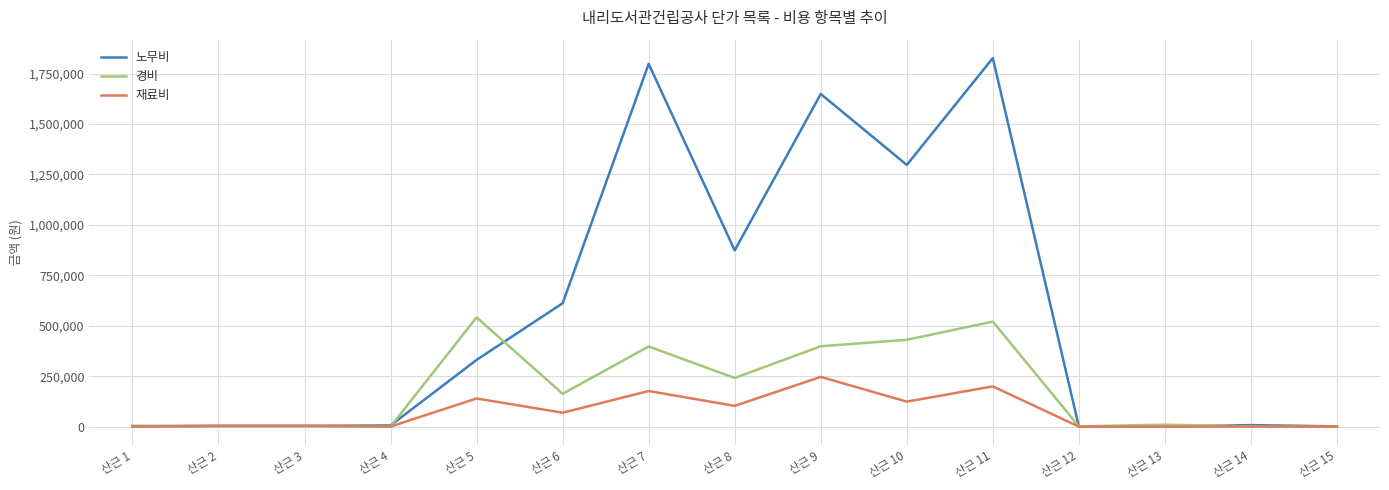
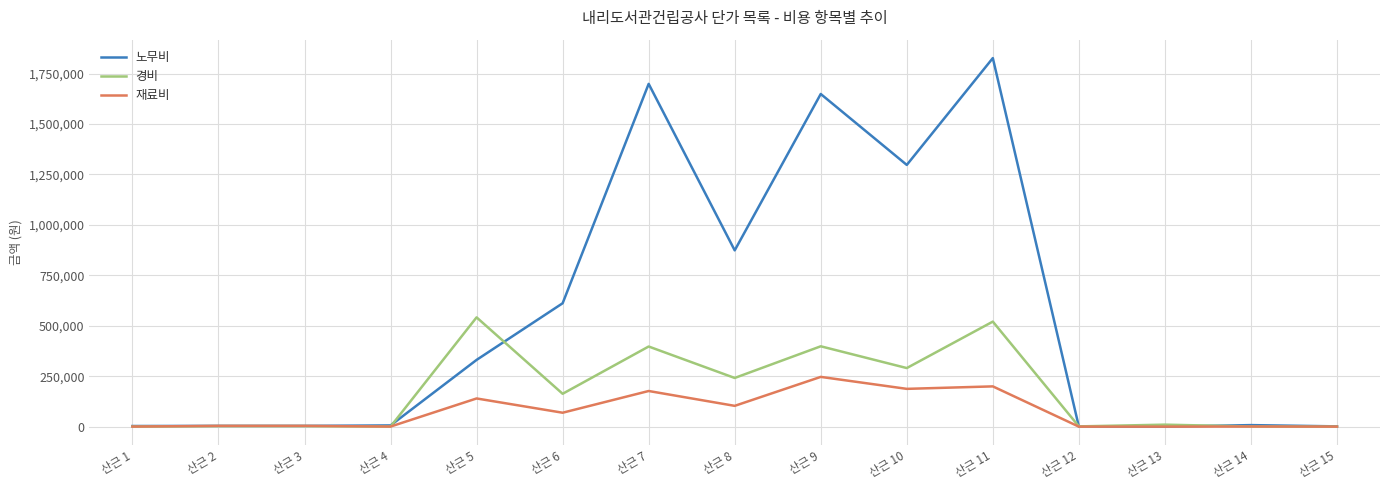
노무비, 산근 7: 1,800,000 -> 1,700,000
경비, 산근 10: 430,000 -> 290,000
재료비, 산근 10: 120,000 -> 190,000
